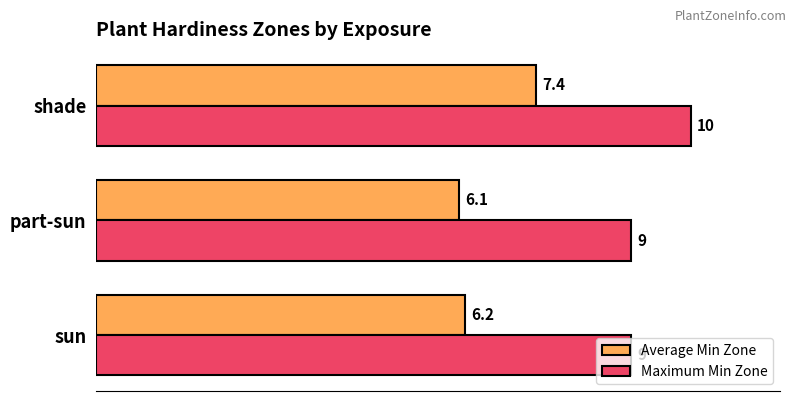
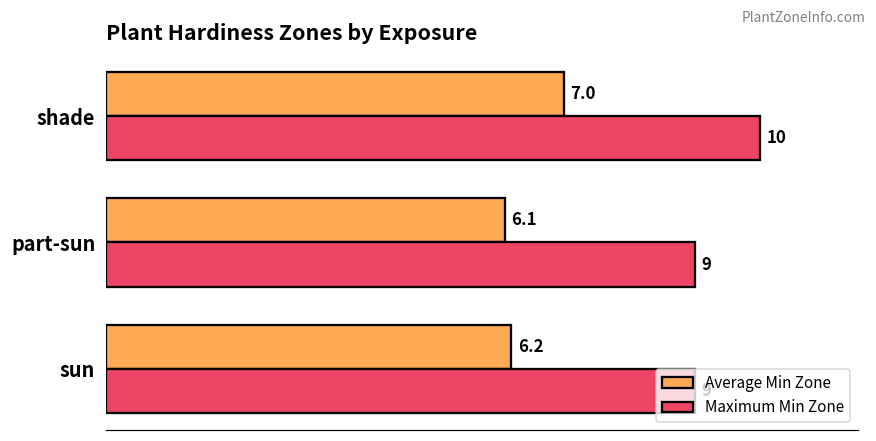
Average Min Zone, shade: 7.4 -> 7.0
